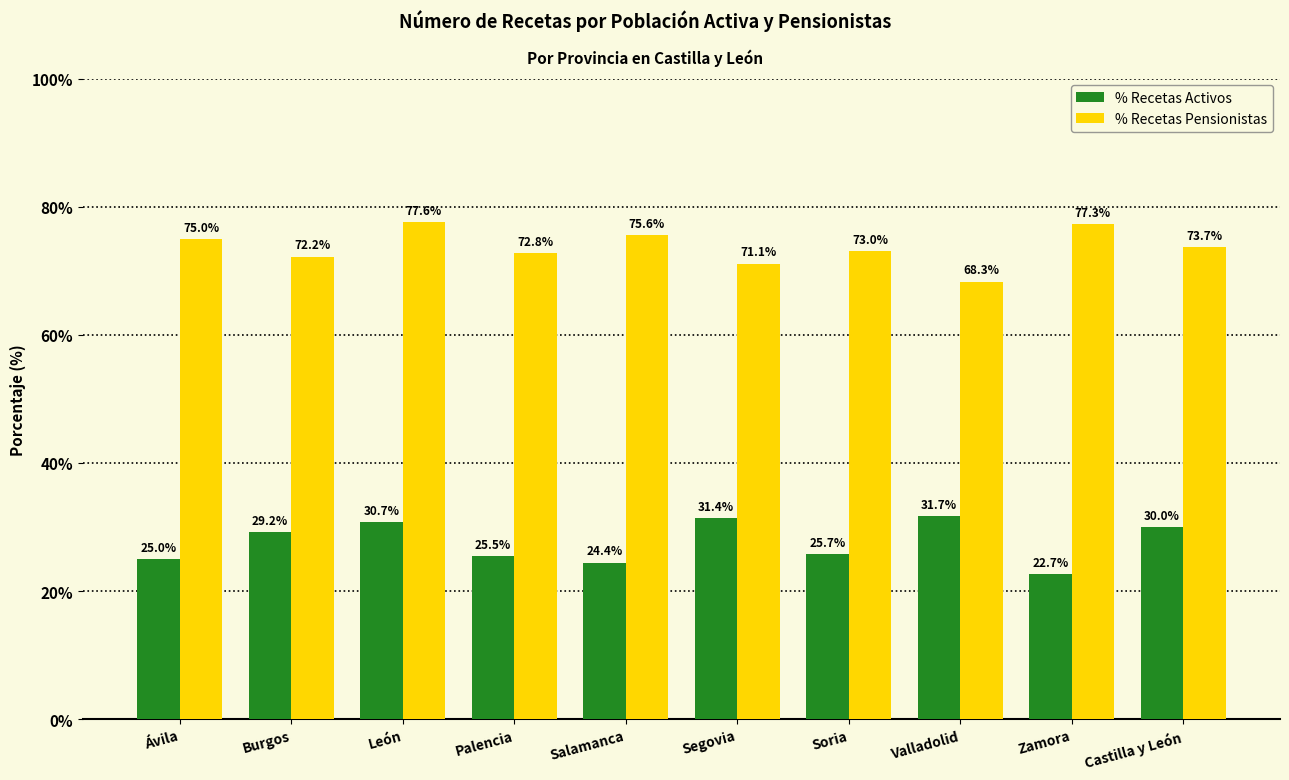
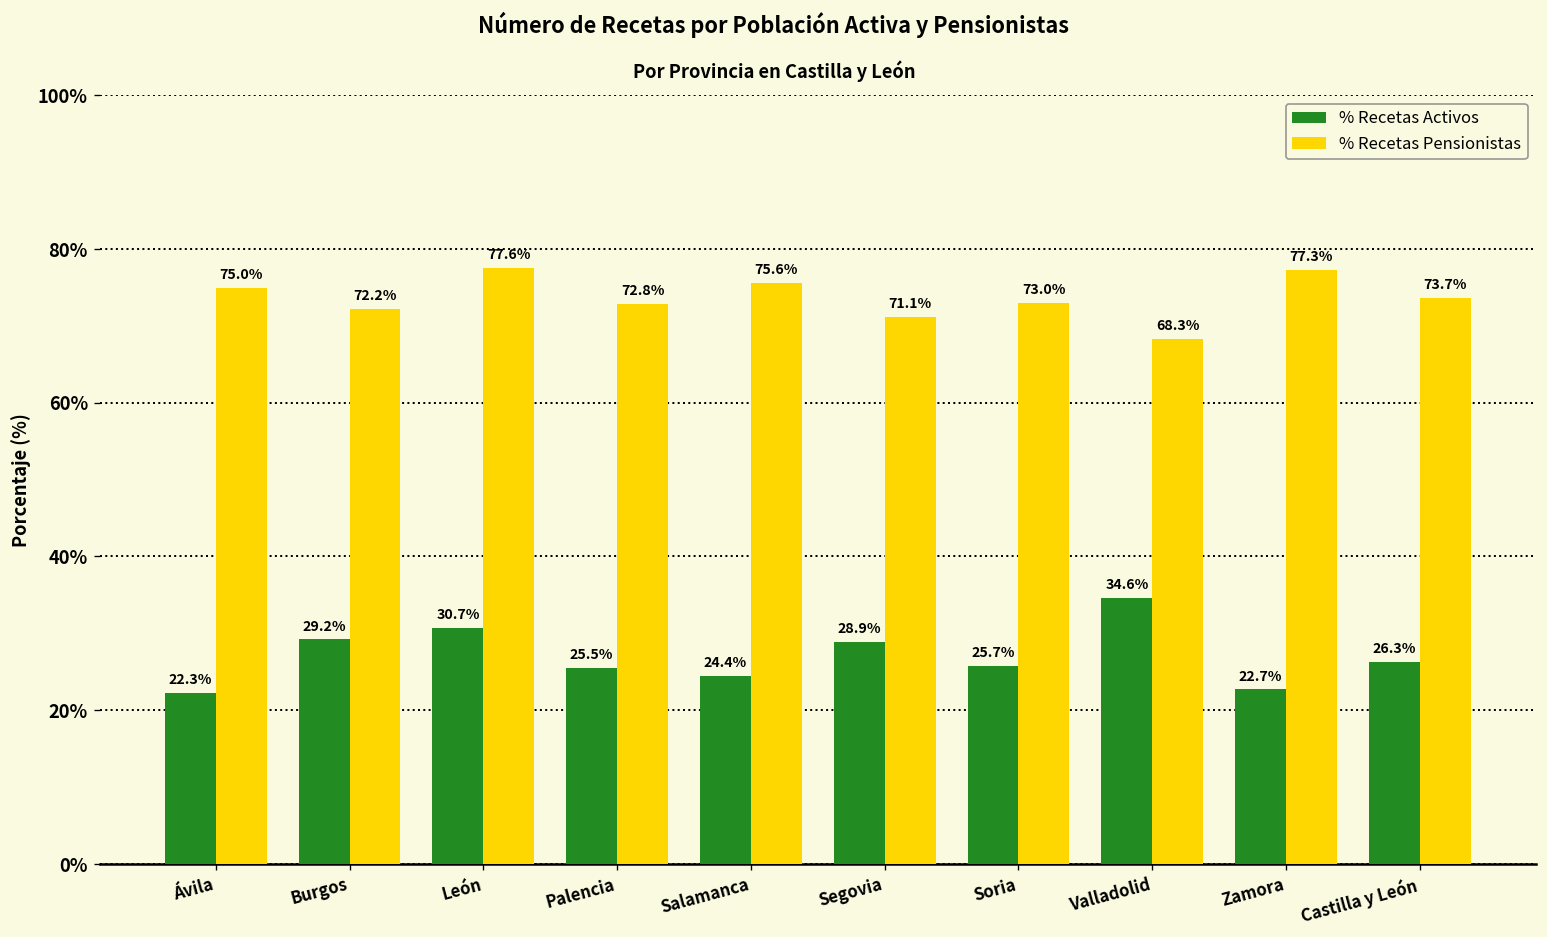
% Recetas Activos, Ávila: 25.0% -> 22.3%
% Recetas Activos, Segovia: 31.4% -> 28.9%
% Recetas Activos, Valladolid: 31.7% -> 34.6%
% Recetas Activos, Castilla y León: 30.0% -> 26.3%
